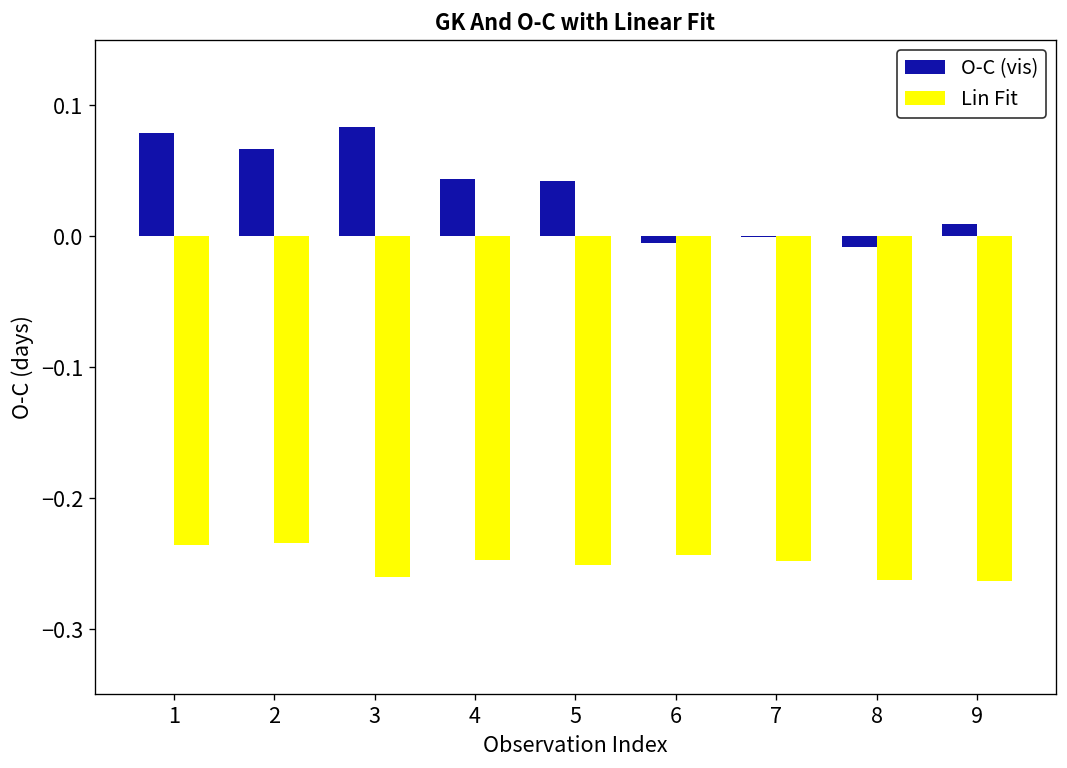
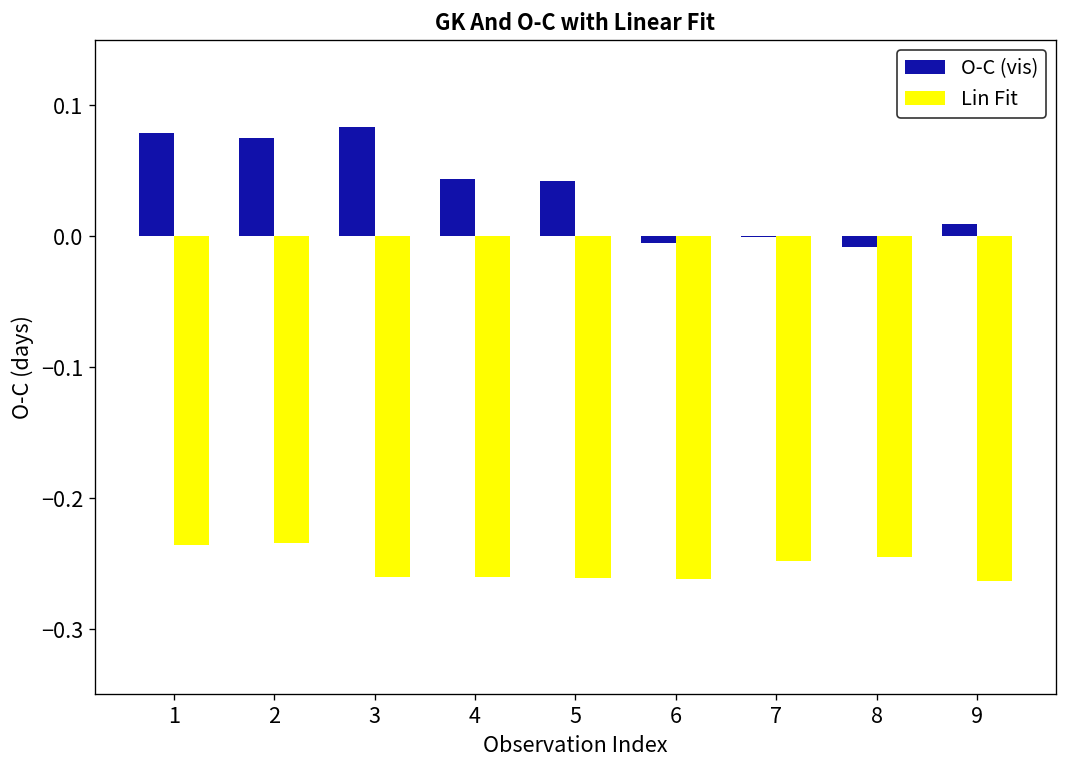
O-C (vis), 2: 0.066 -> 0.075
Lin Fit, 4: -0.248 -> -0.260
Lin Fit, 5: -0.251 -> -0.261
Lin Fit, 6: -0.244 -> -0.261
Lin Fit, 8: -0.263 -> -0.245
